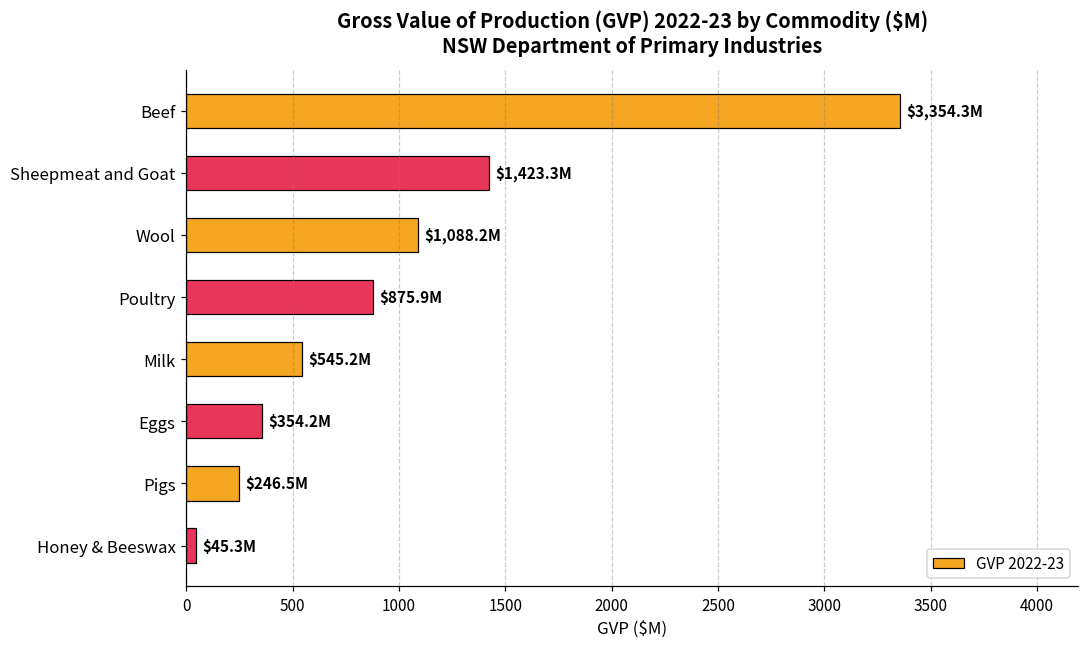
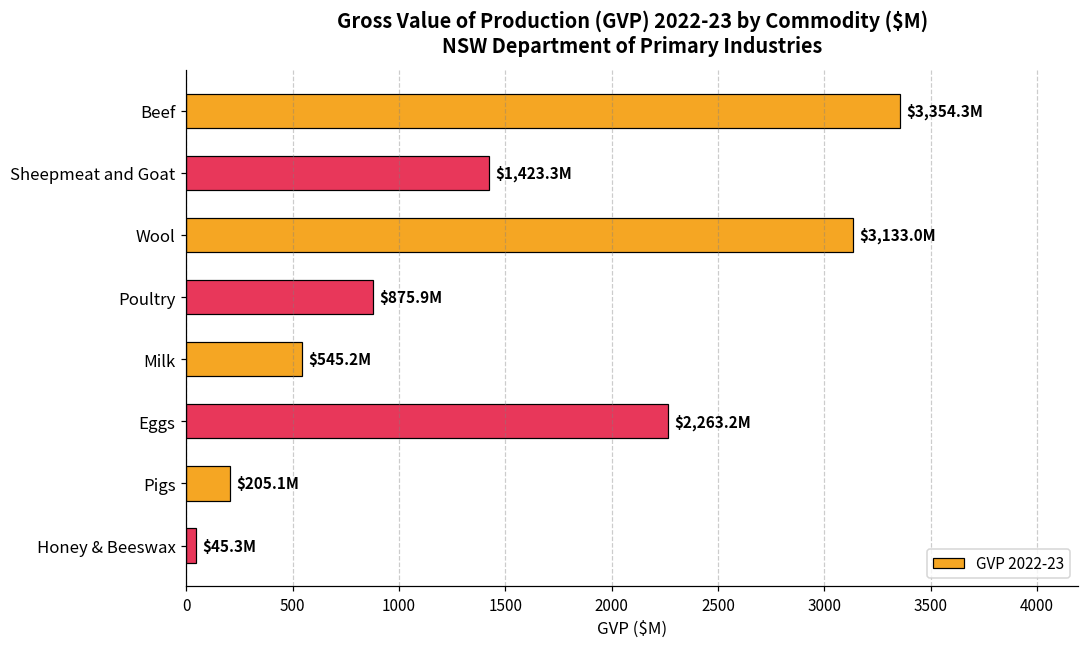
Wool: $1,088.2M -> $3,133.0M
Eggs: $354.2M -> $2,263.2M
Pigs: $246.5M -> $205.1M
